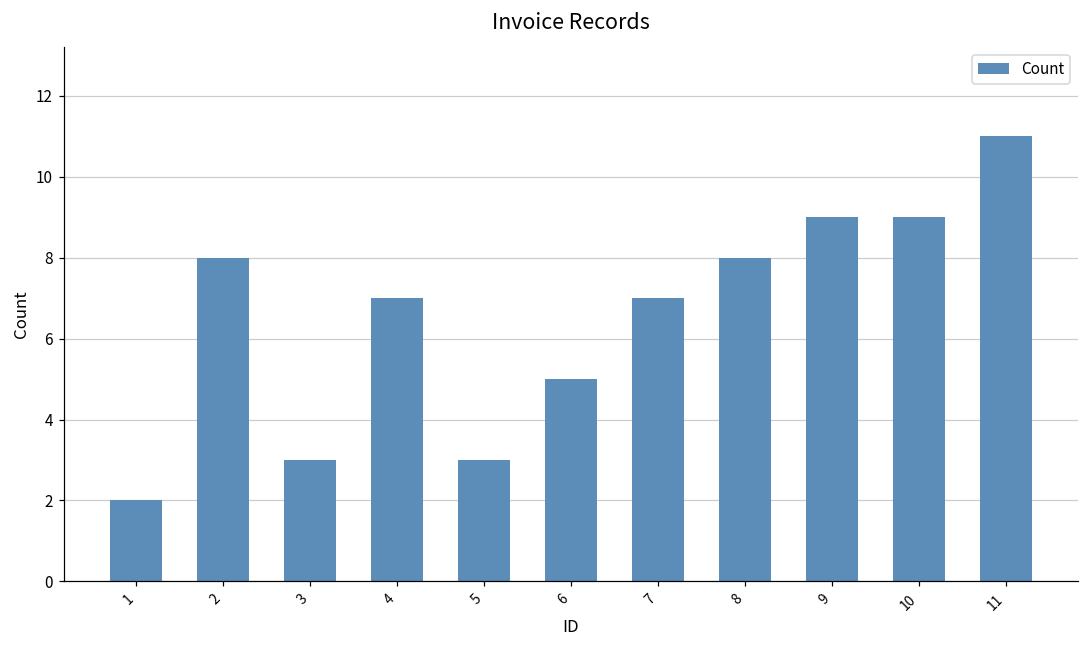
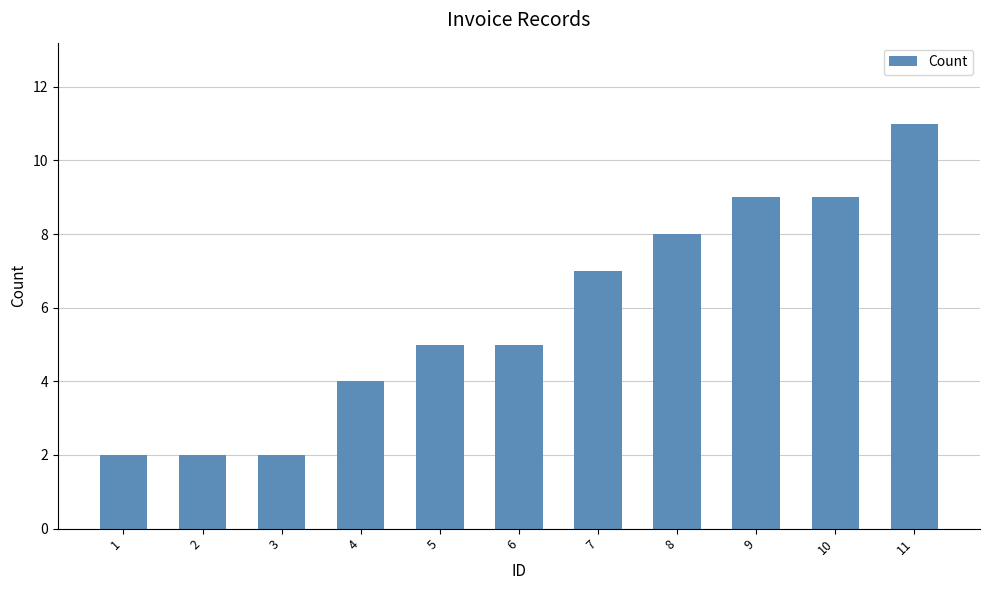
2: 8 -> 2
3: 3 -> 2
4: 7 -> 4
5: 3 -> 5
